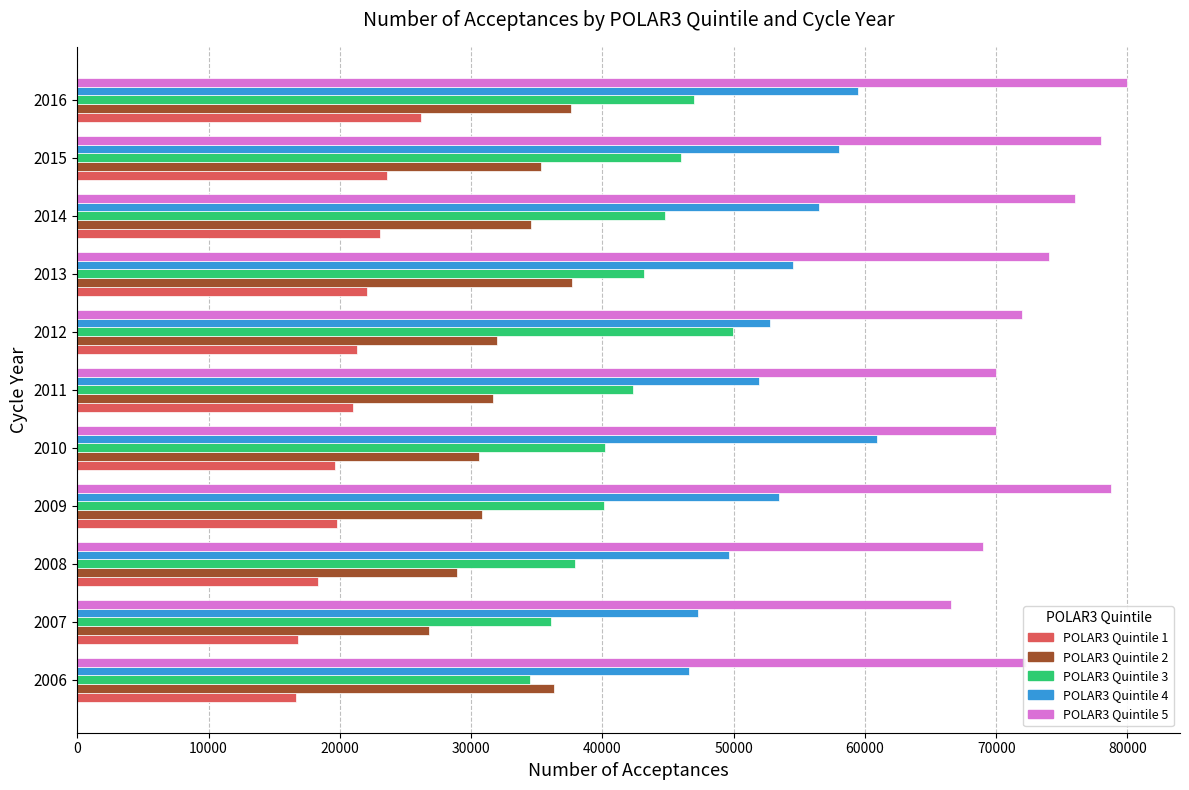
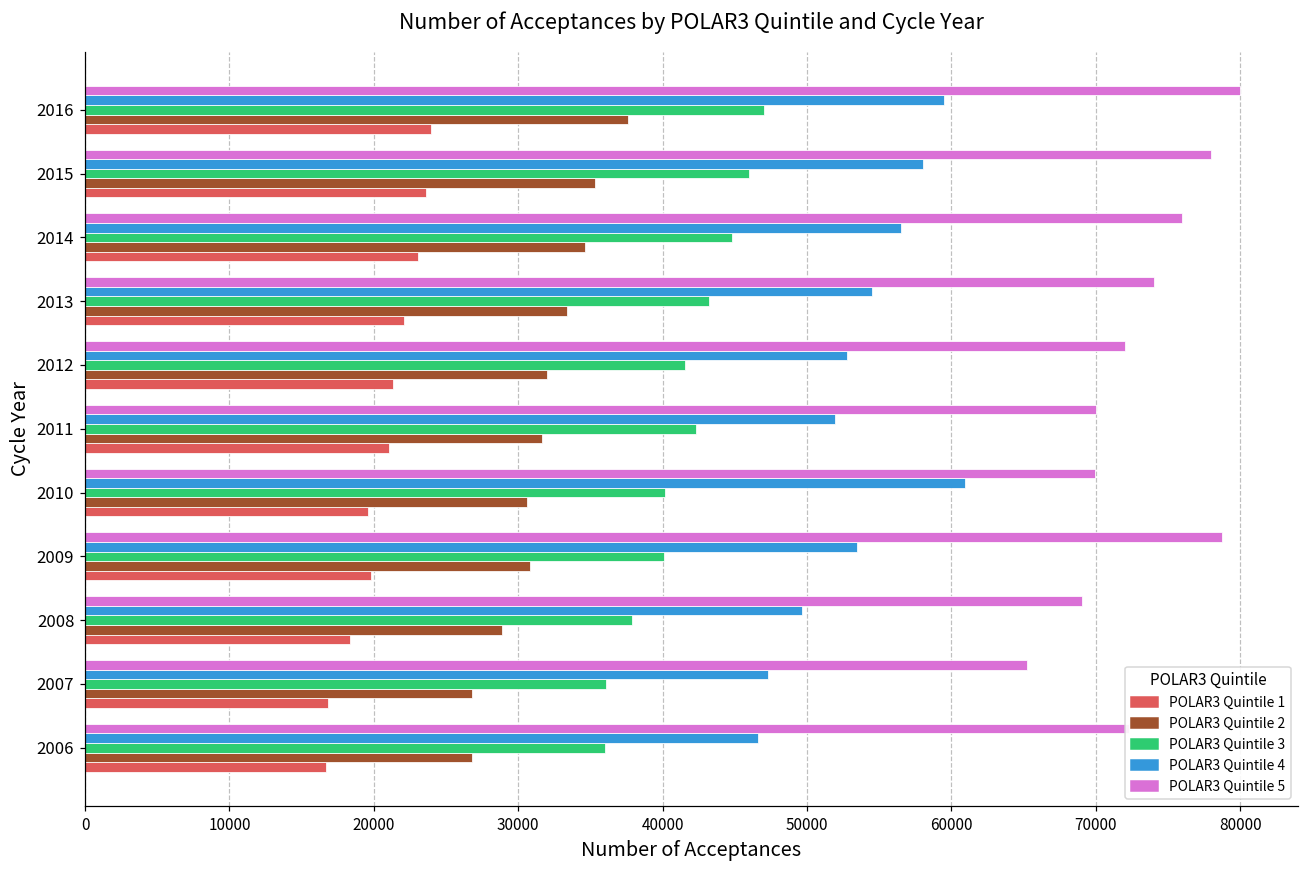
POLAR3 Quintile 1, 2016: 26100 -> 24000
POLAR3 Quintile 2, 2013: 37700 -> 33400
POLAR3 Quintile 3, 2012: 50000 -> 41600
POLAR3 Quintile 5, 2007: 66600 -> 65300
POLAR3 Quintile 3, 2006: 34500 -> 36000
POLAR3 Quintile 2, 2006: 36300 -> 26800
